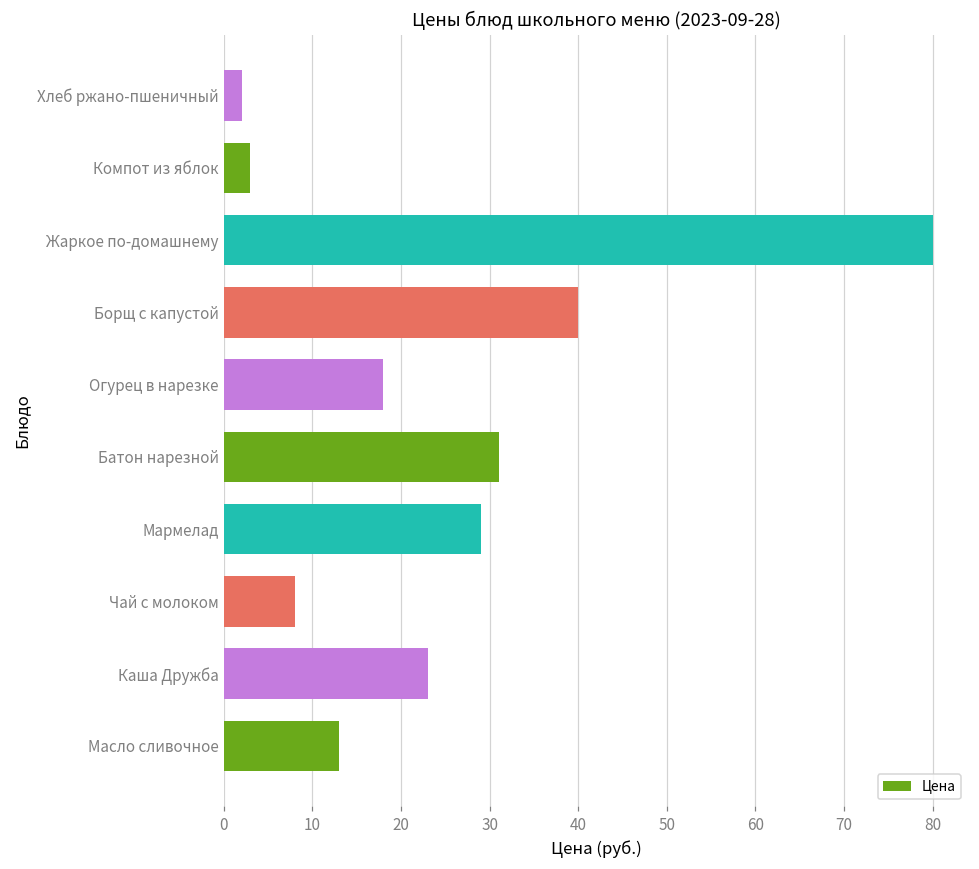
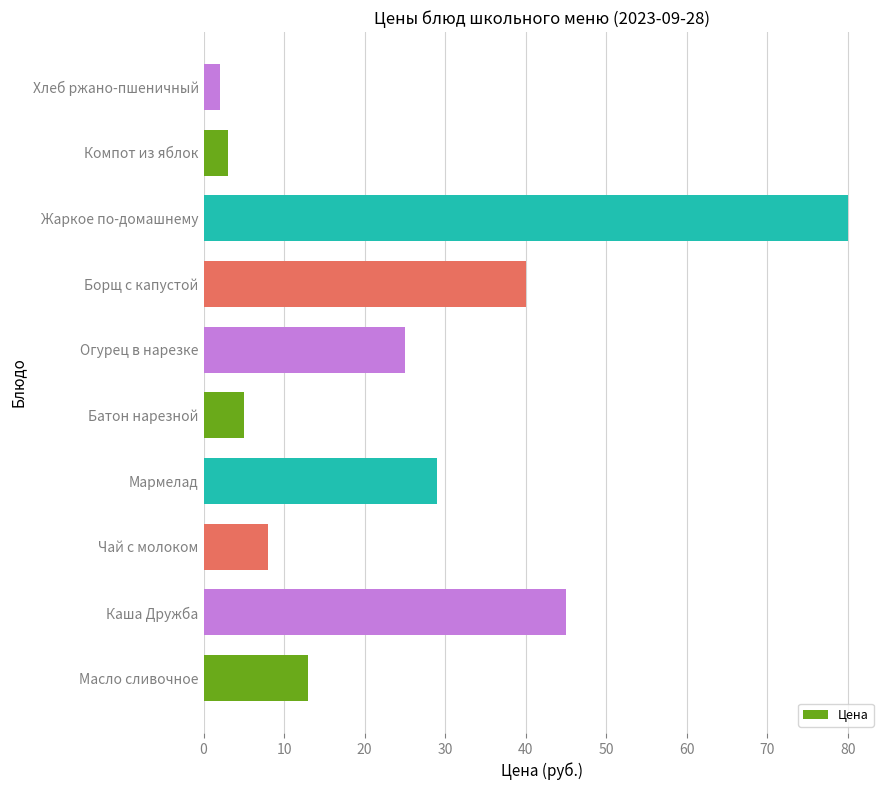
Огурец в нарезке: 18 -> 25
Батон нарезной: 31 -> 5
Каша Дружба: 23 -> 45
